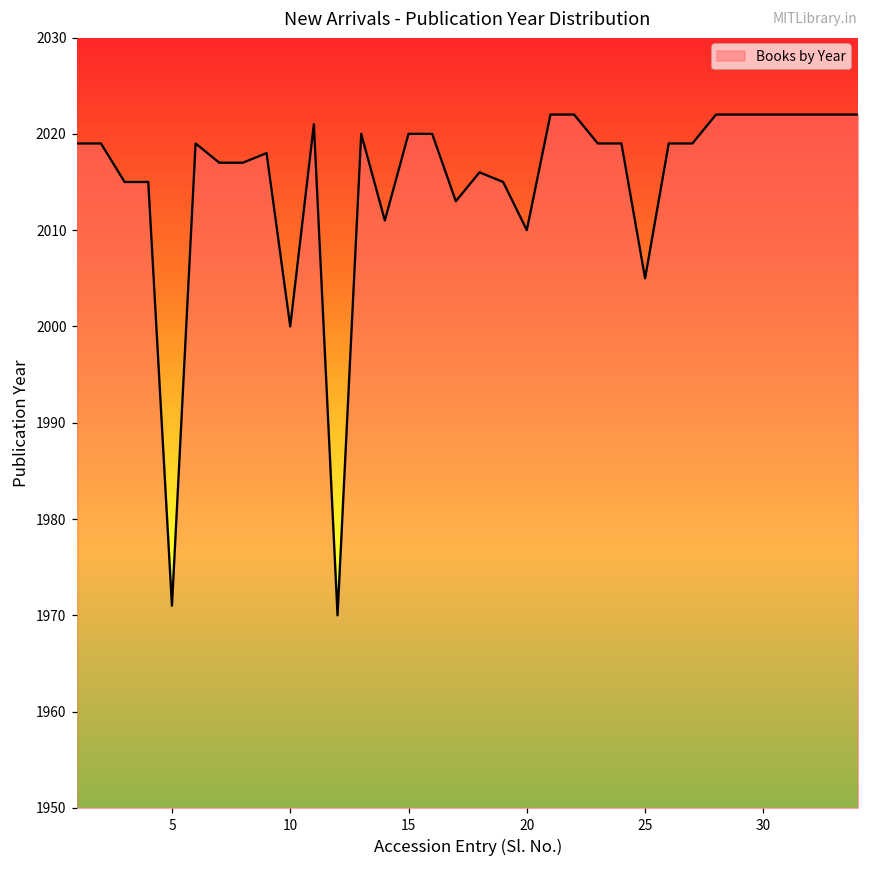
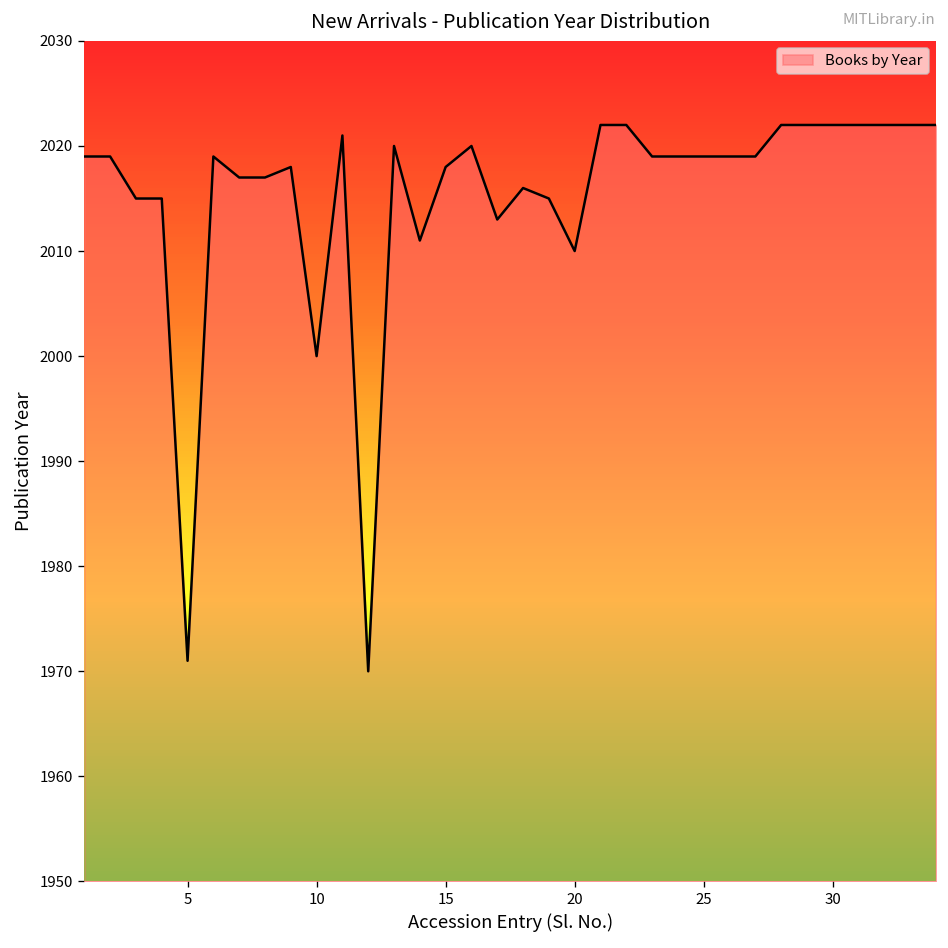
15: 2020 -> 2018
25: 2005 -> 2019
